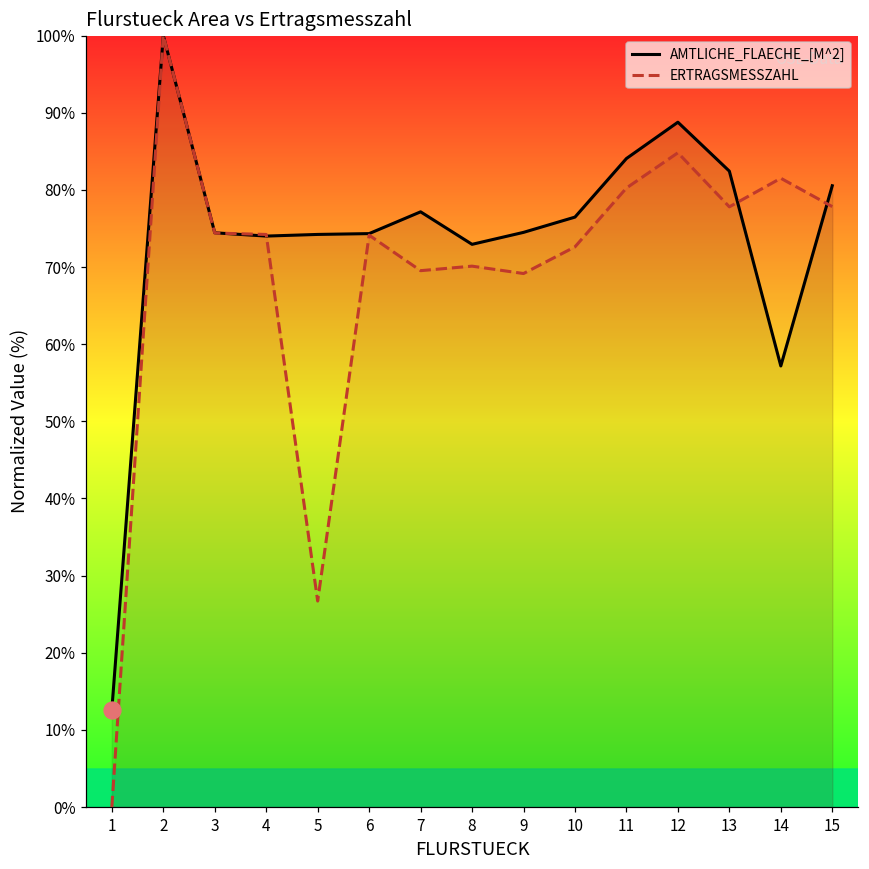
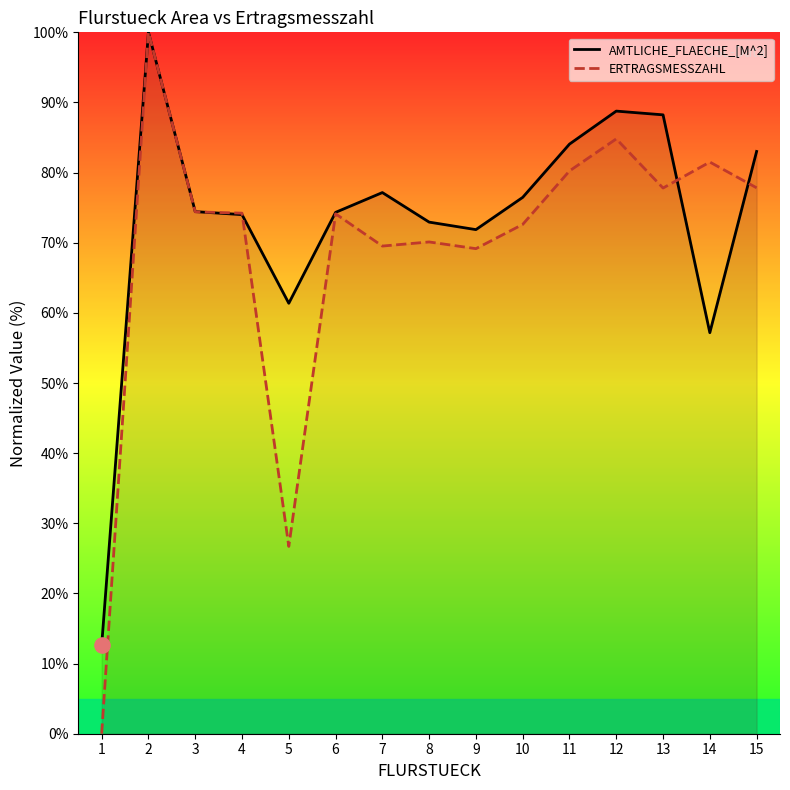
AMTLICHE_FLAECHE_[M^2], 5: 74% -> 61%
AMTLICHE_FLAECHE_[M^2], 9: 74% -> 72%
AMTLICHE_FLAECHE_[M^2], 13: 82% -> 88%
AMTLICHE_FLAECHE_[M^2], 15: 81% -> 83%
